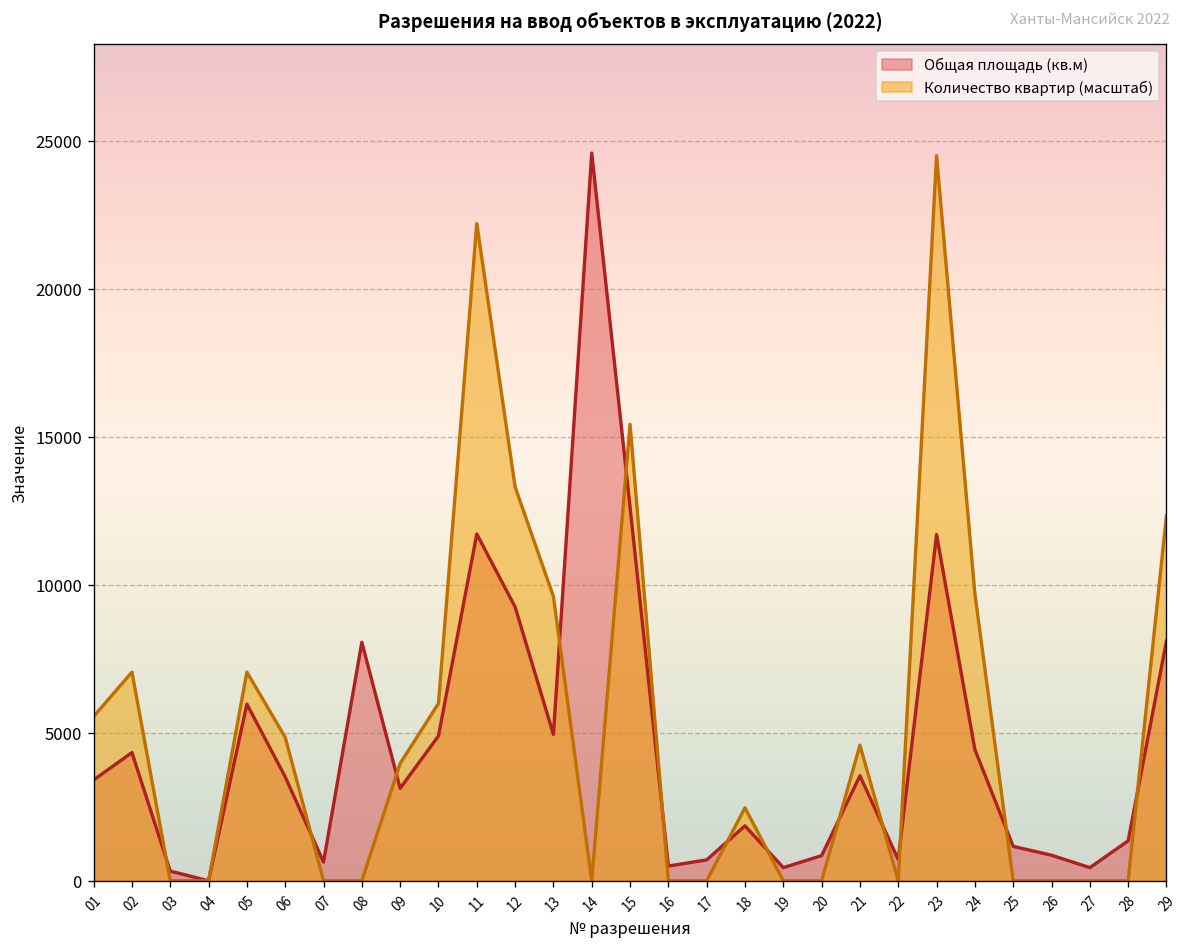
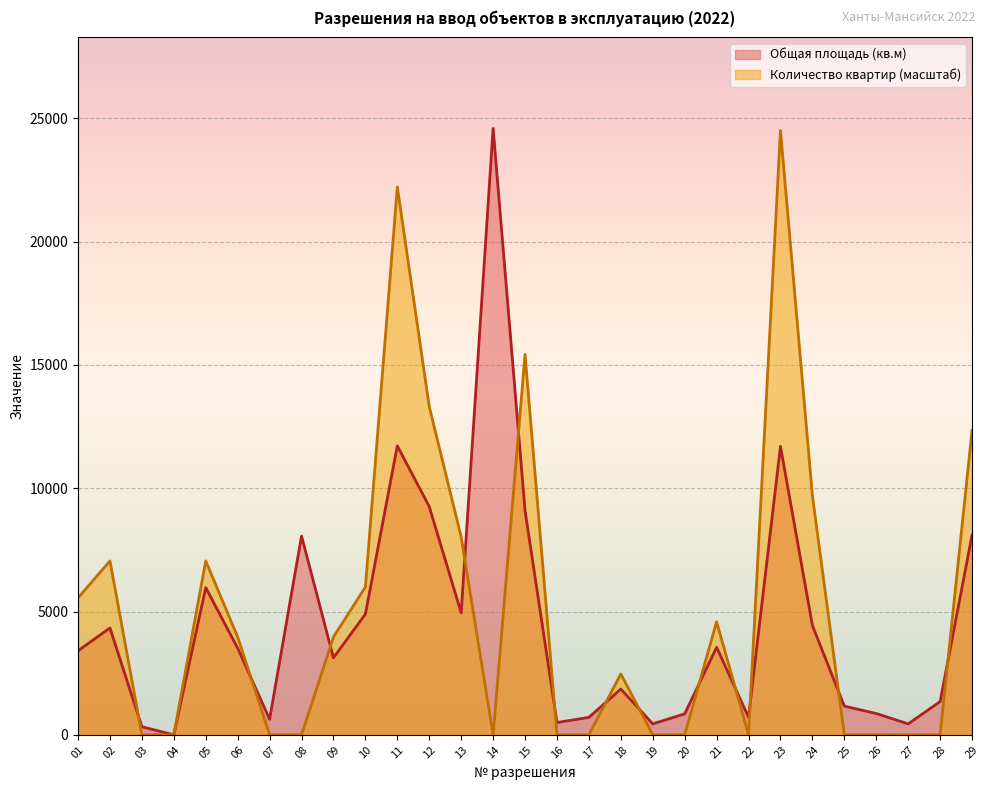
Количество квартир (масштаб), 06: 4800 -> 4000
Количество квартир (масштаб), 13: 9600 -> 8000
Общая площадь (кв.м), 15: 12600 -> 9100
